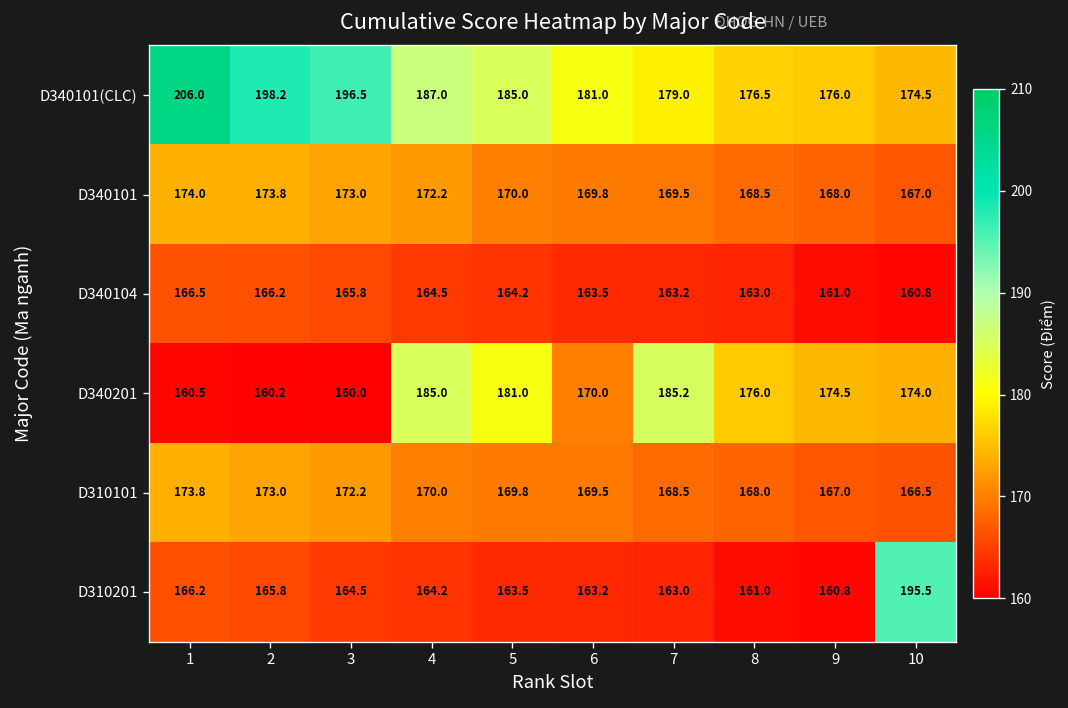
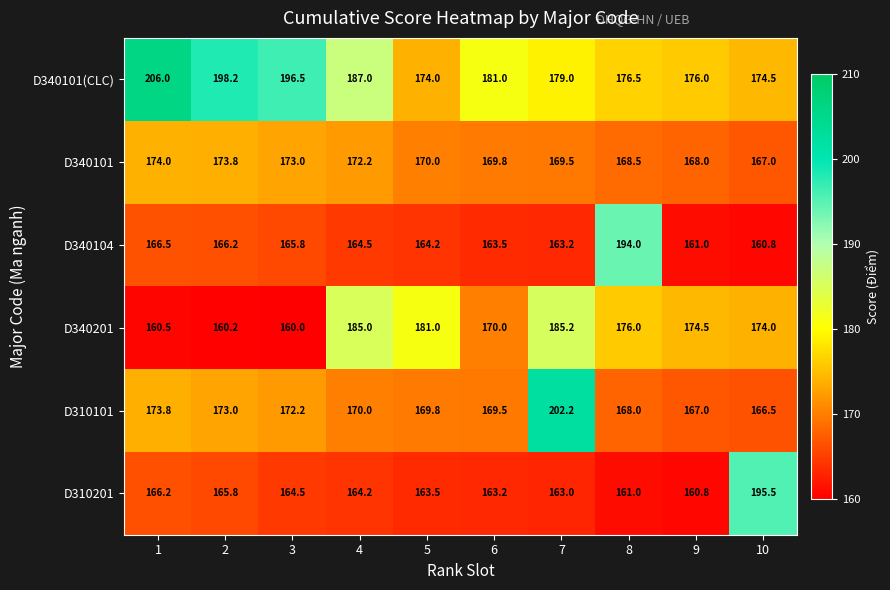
D340101(CLC), 5: 185.0 -> 174.0
D340104, 8: 163.0 -> 194.0
D310101, 7: 168.5 -> 202.2
